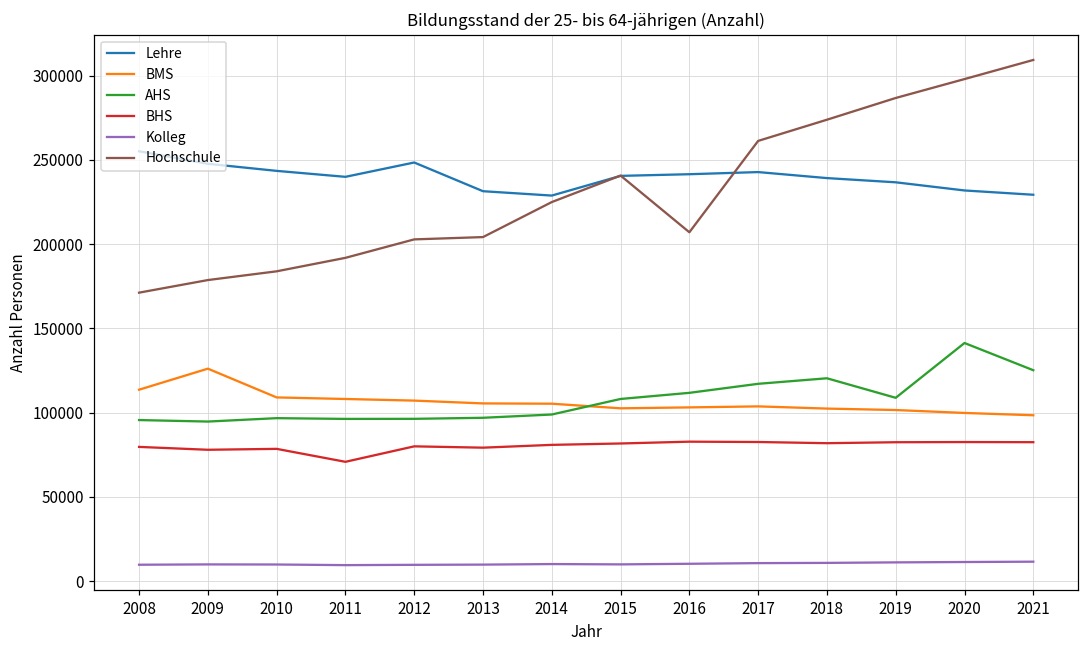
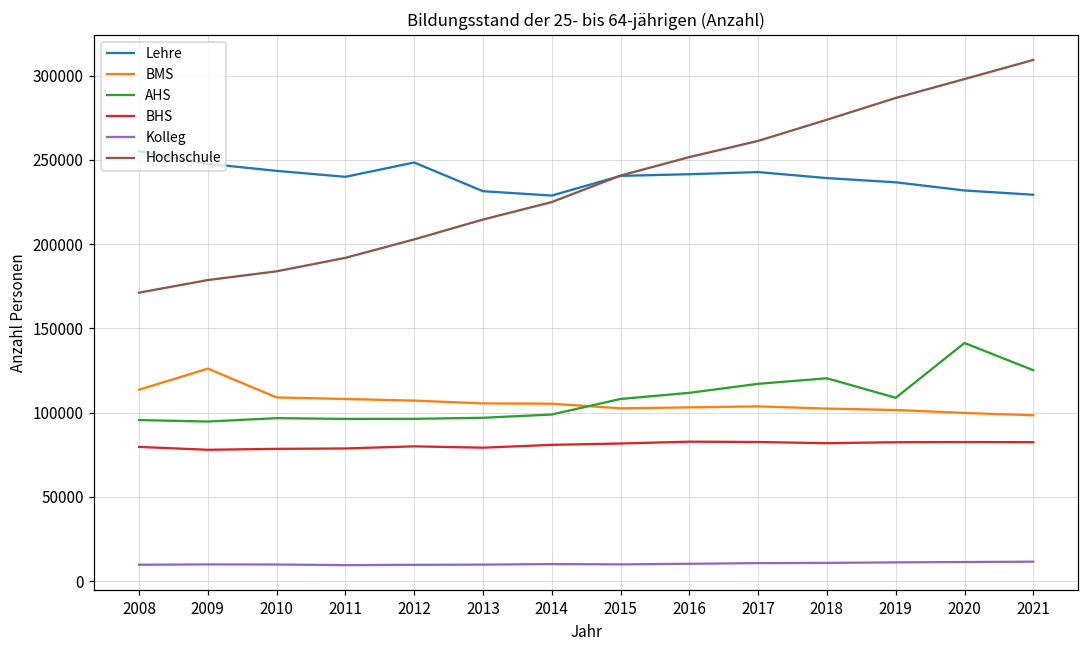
BHS, 2011: 71000 -> 79000
Hochschule, 2013: 204000 -> 215000
Hochschule, 2016: 207000 -> 252000
